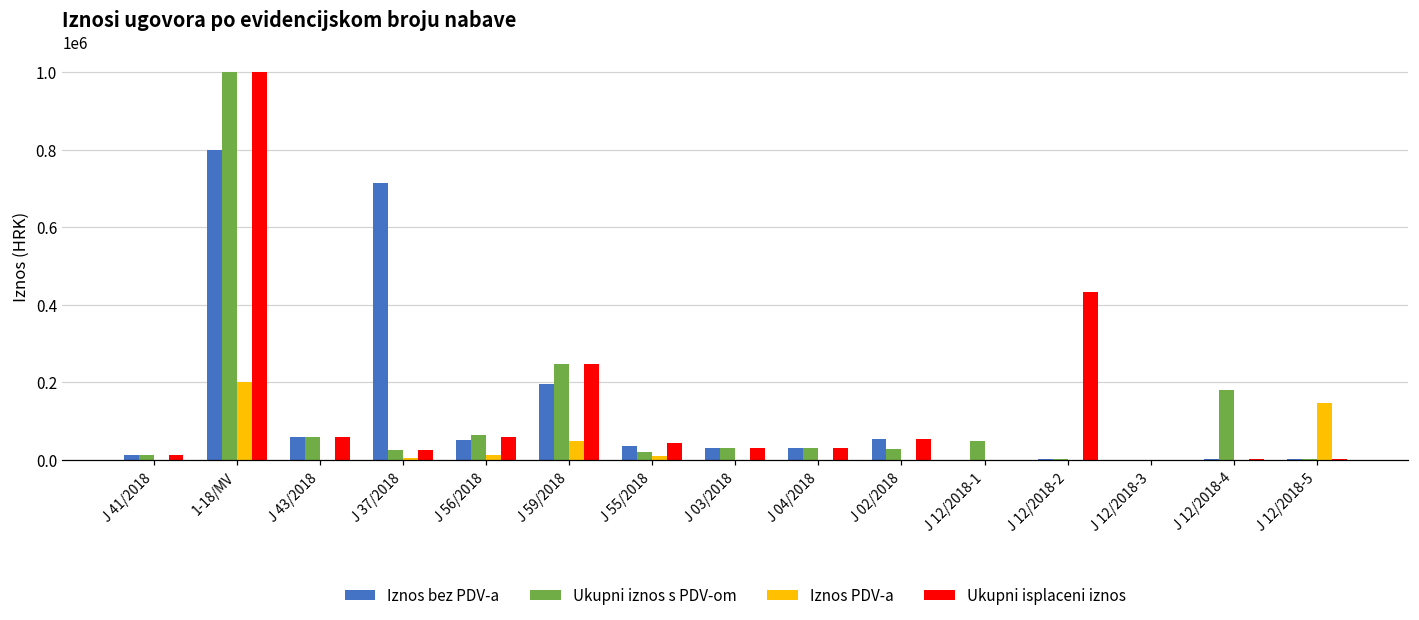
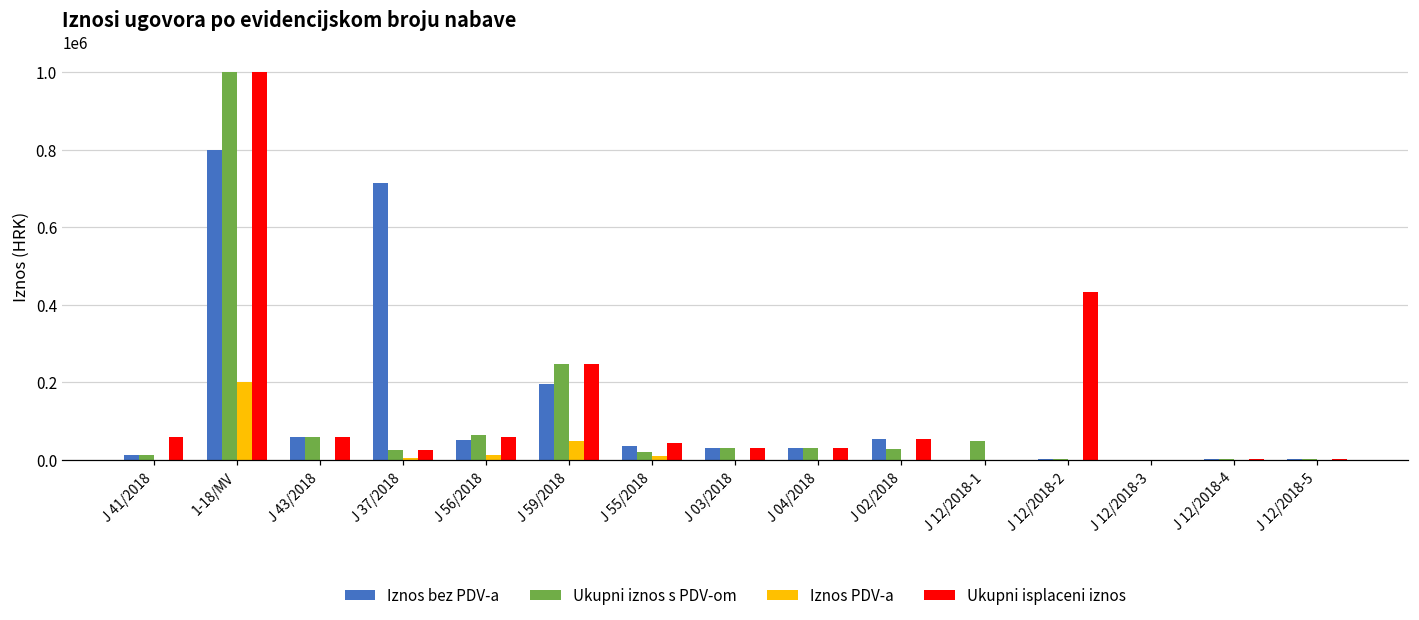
Ukupni isplaceni iznos, J 41/2018: 10000 -> 60000
Ukupni iznos s PDV-om, J 12/2018-4: 180000 -> 0
Iznos PDV-a, J 12/2018-5: 150000 -> 0
